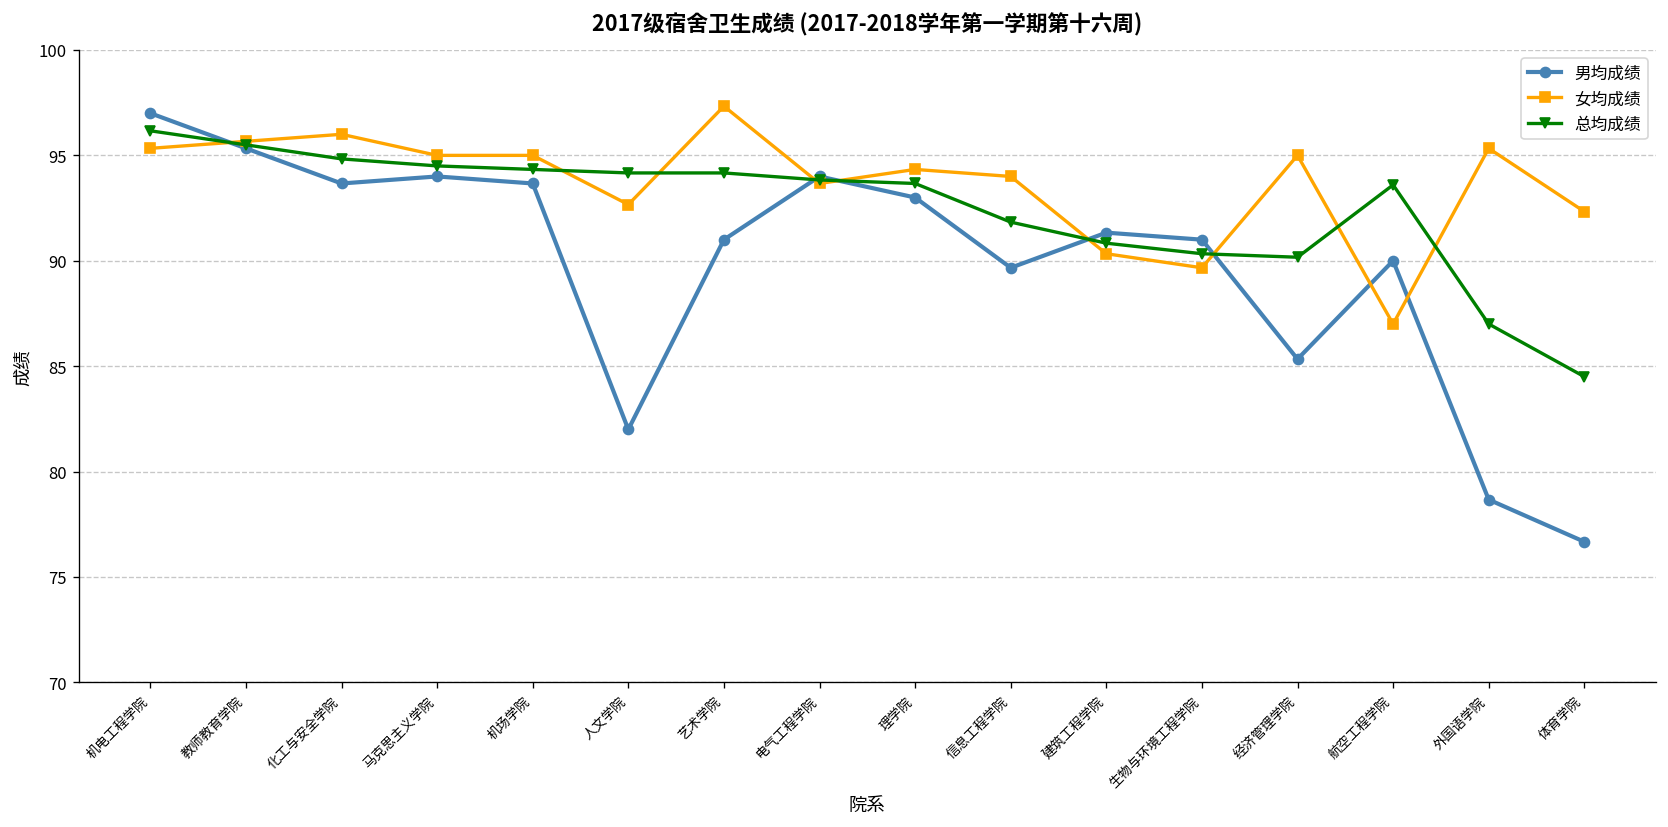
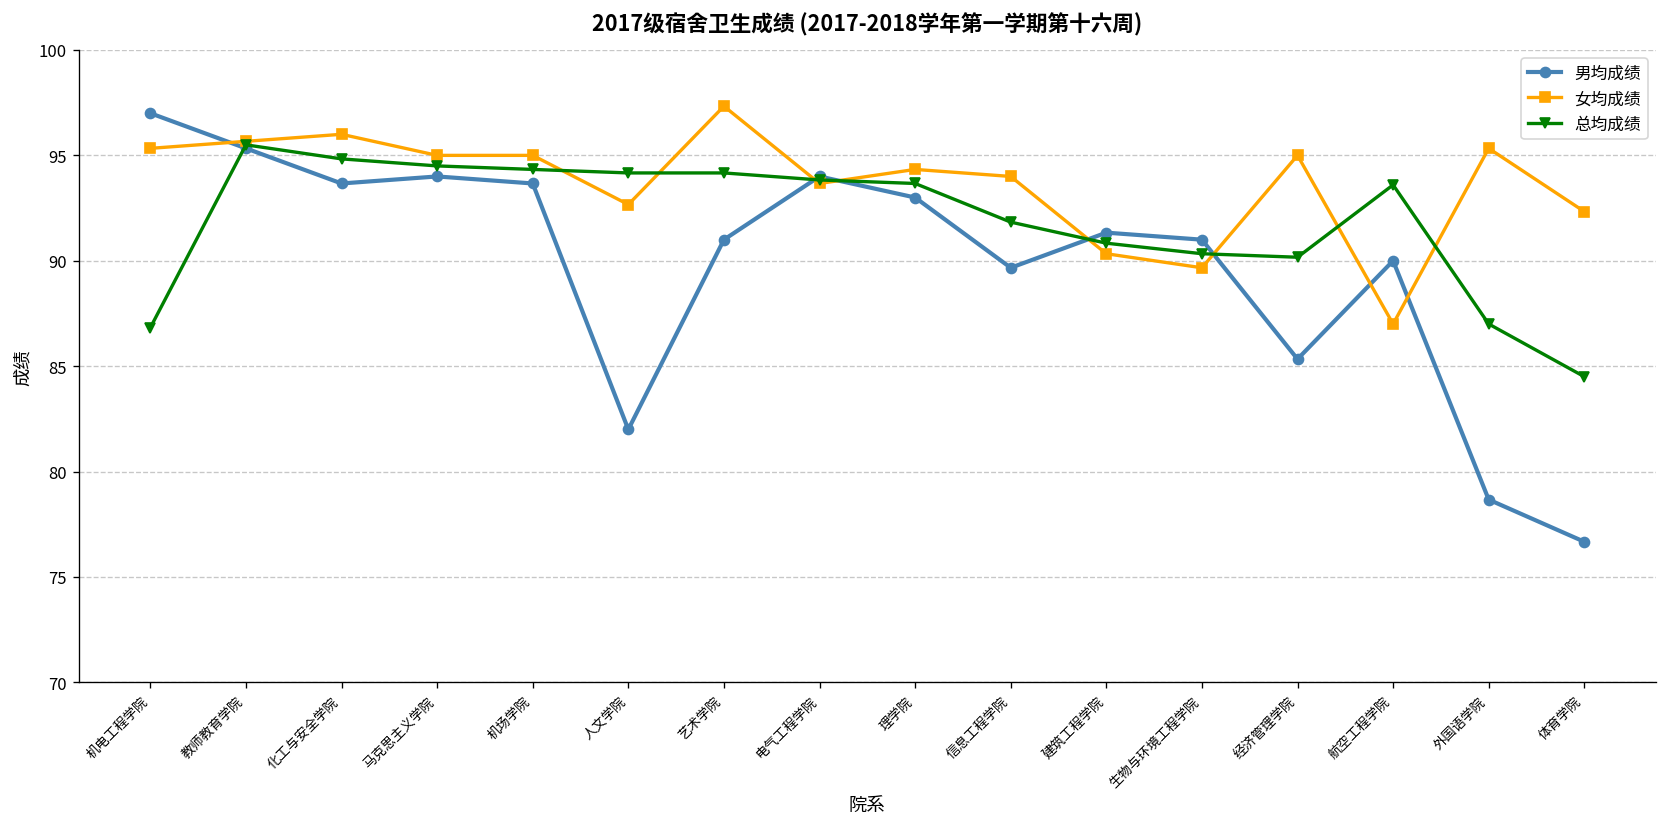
总均成绩, 机电工程学院: 96.2 -> 86.8
